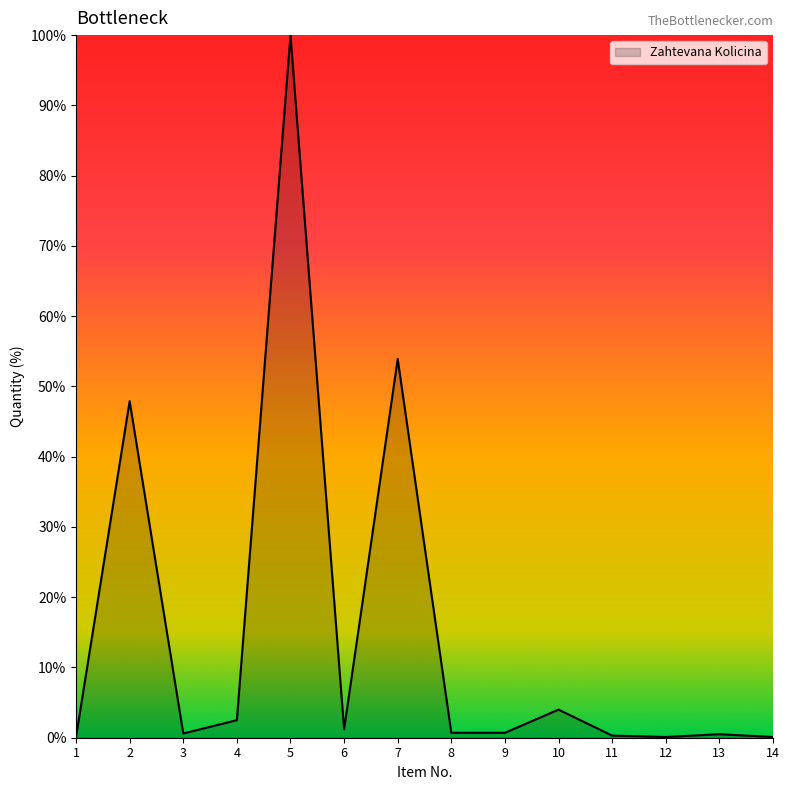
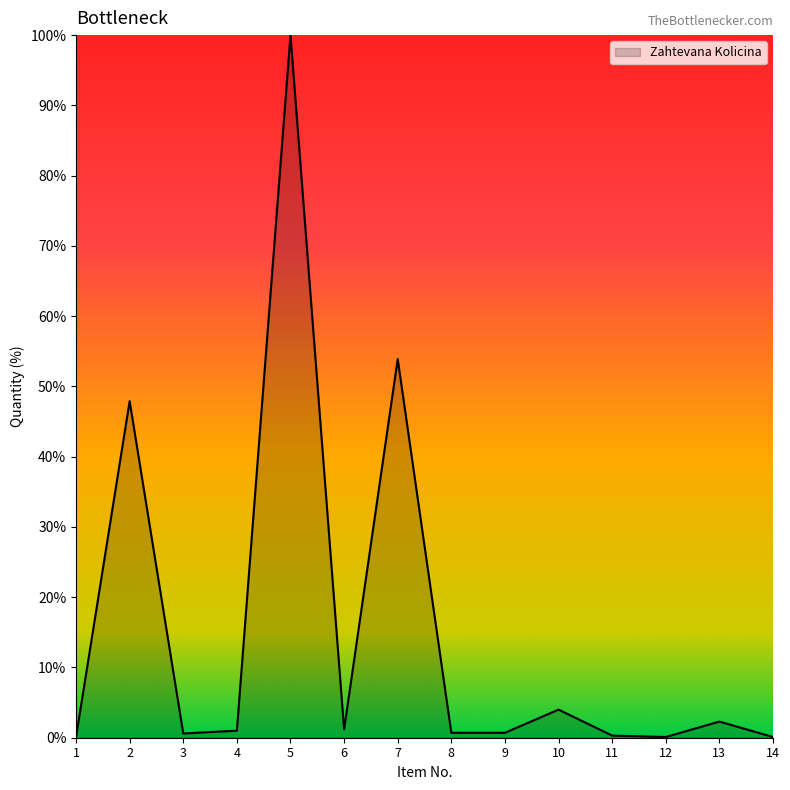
4: 3% -> 1%
13: 1% -> 2%
